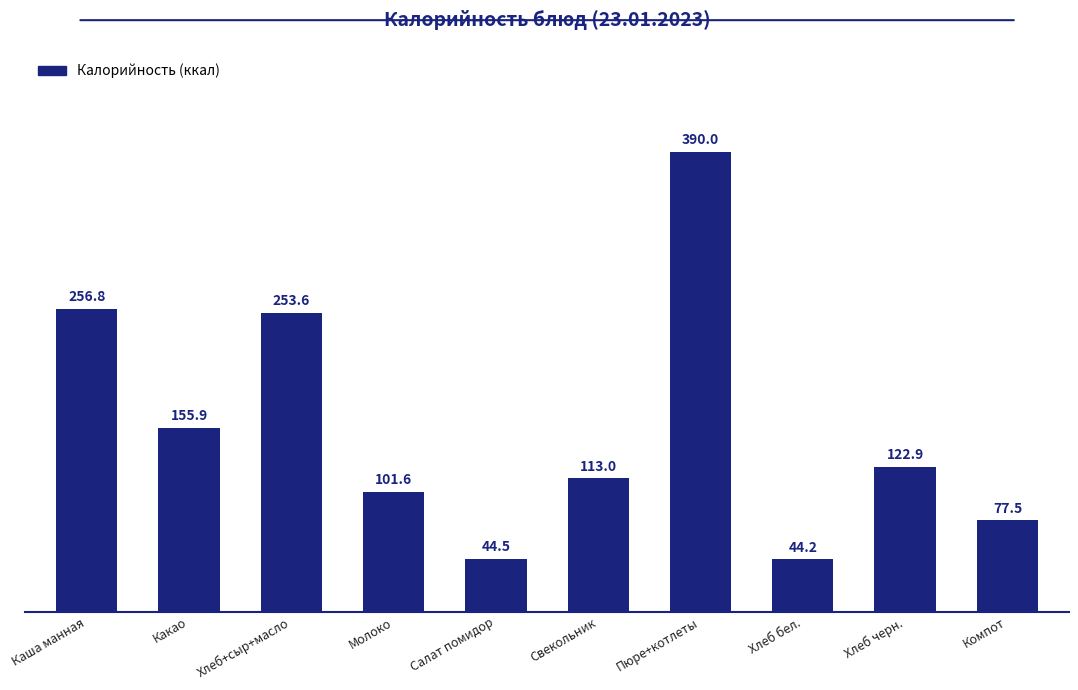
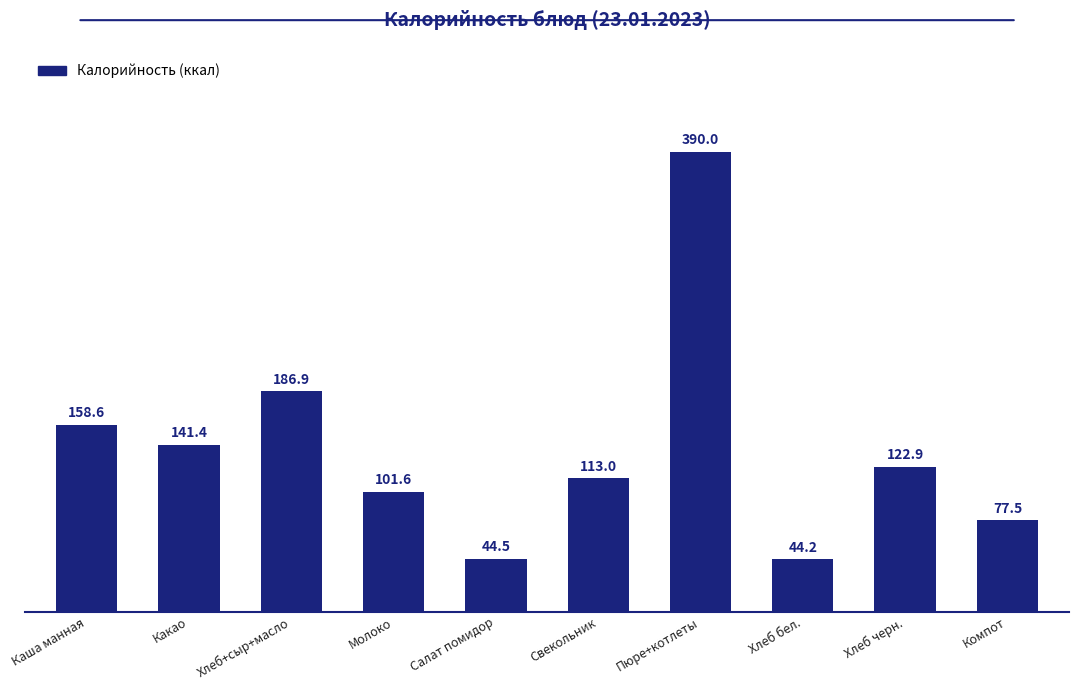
Каша манная: 256.8 -> 158.6
Какао: 155.9 -> 141.4
Хлеб+сыр+масло: 253.6 -> 186.9
